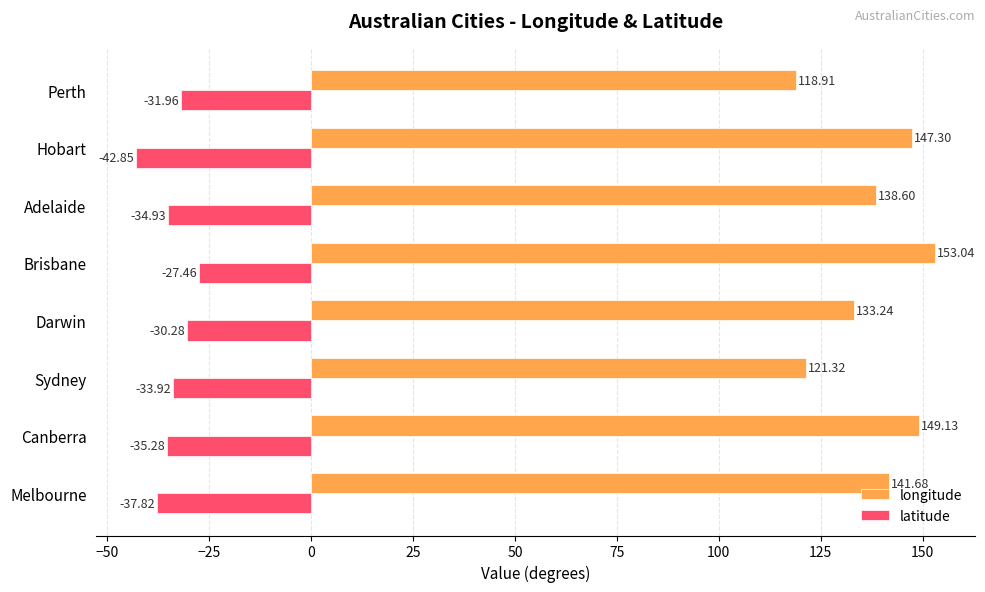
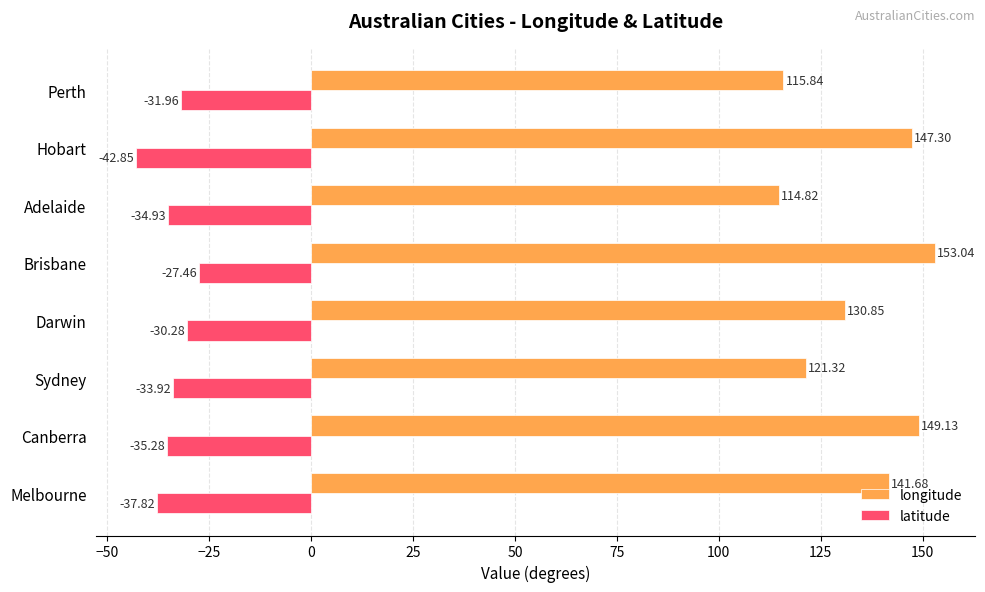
longitude, Perth: 118.91 -> 115.84
longitude, Adelaide: 138.60 -> 114.82
longitude, Darwin: 133.24 -> 130.85
